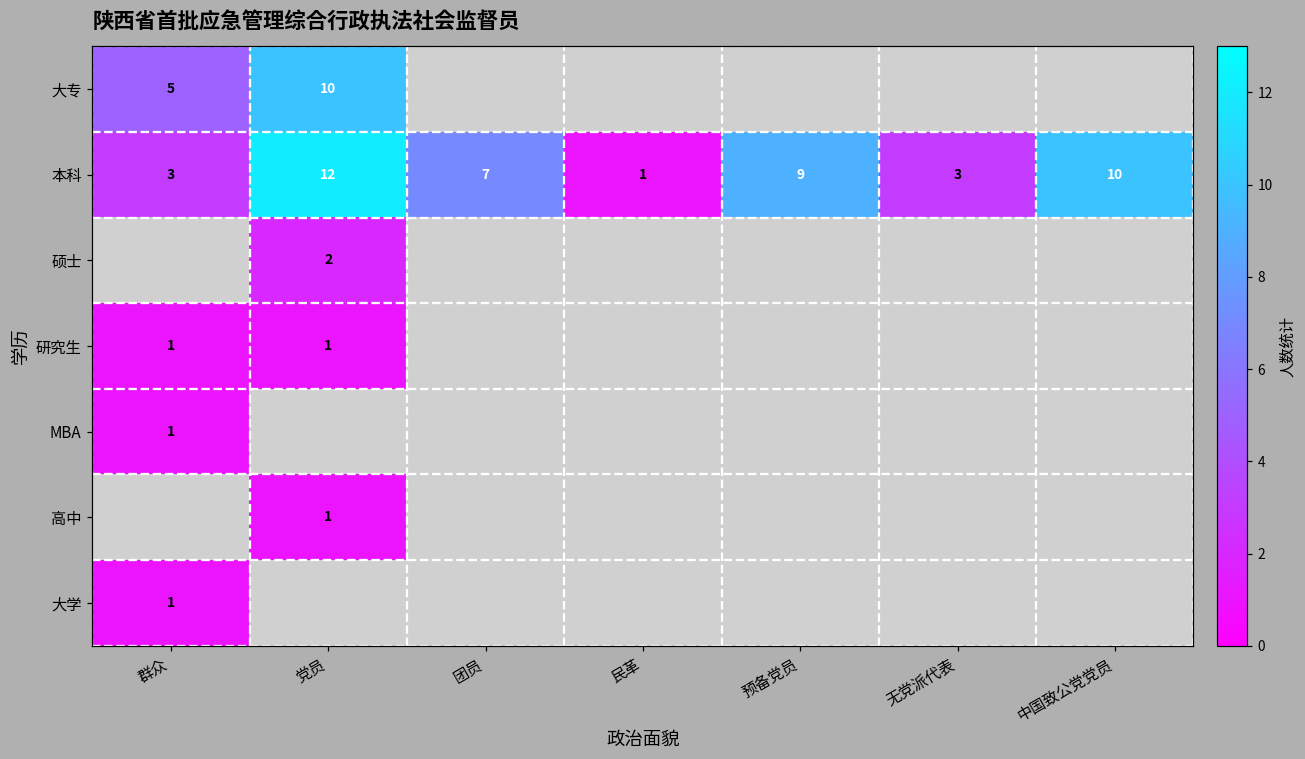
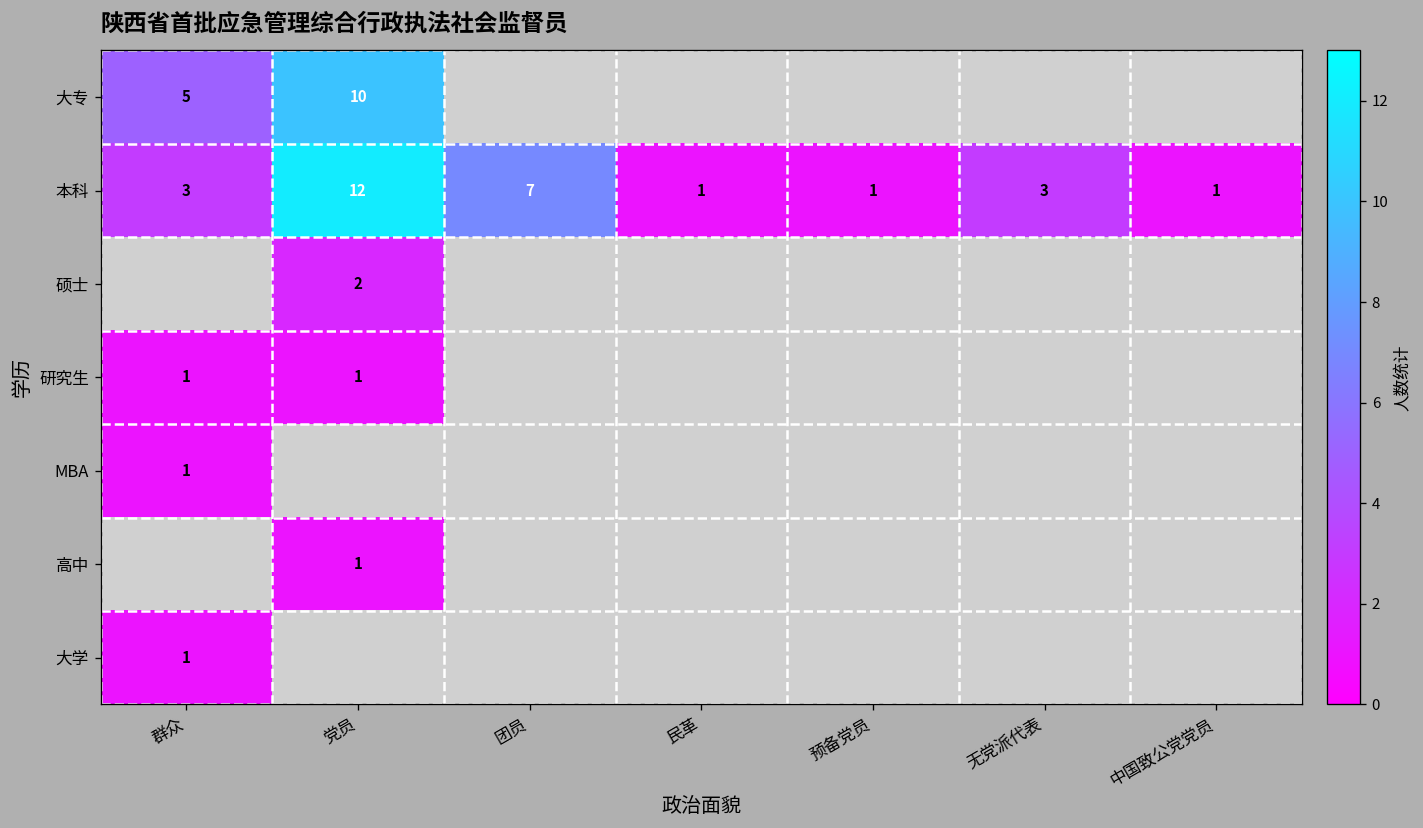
本科, 预备党员: 9 -> 1
本科, 中国致公党党员: 10 -> 1
